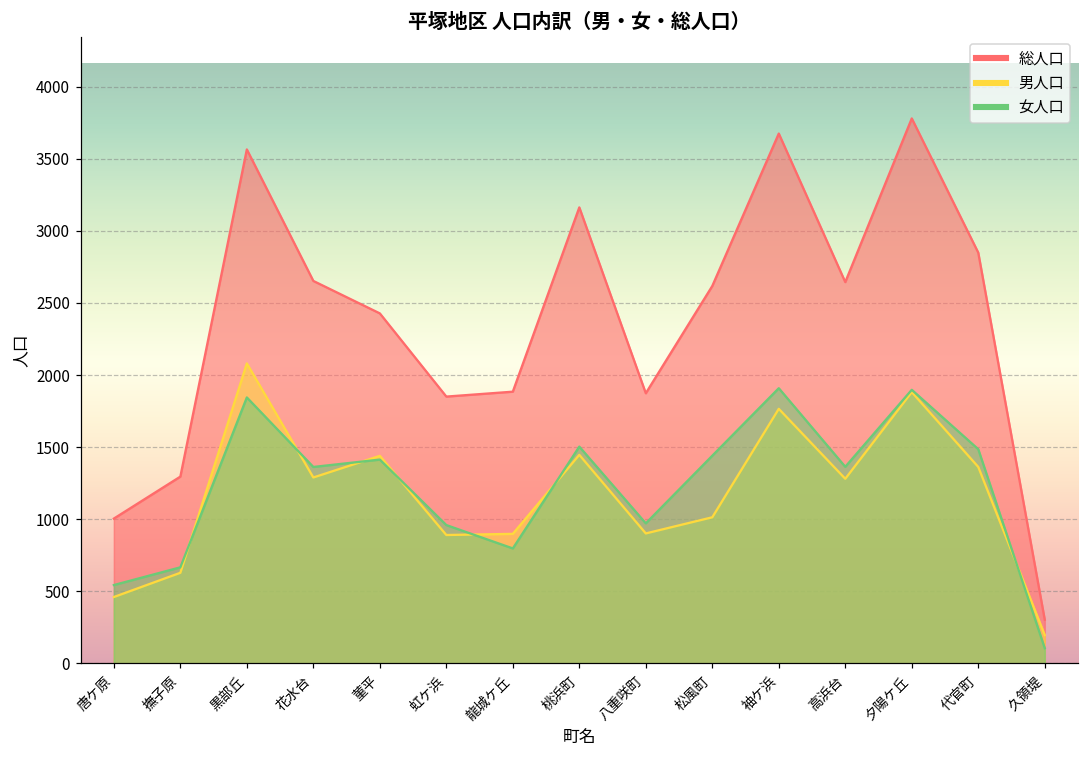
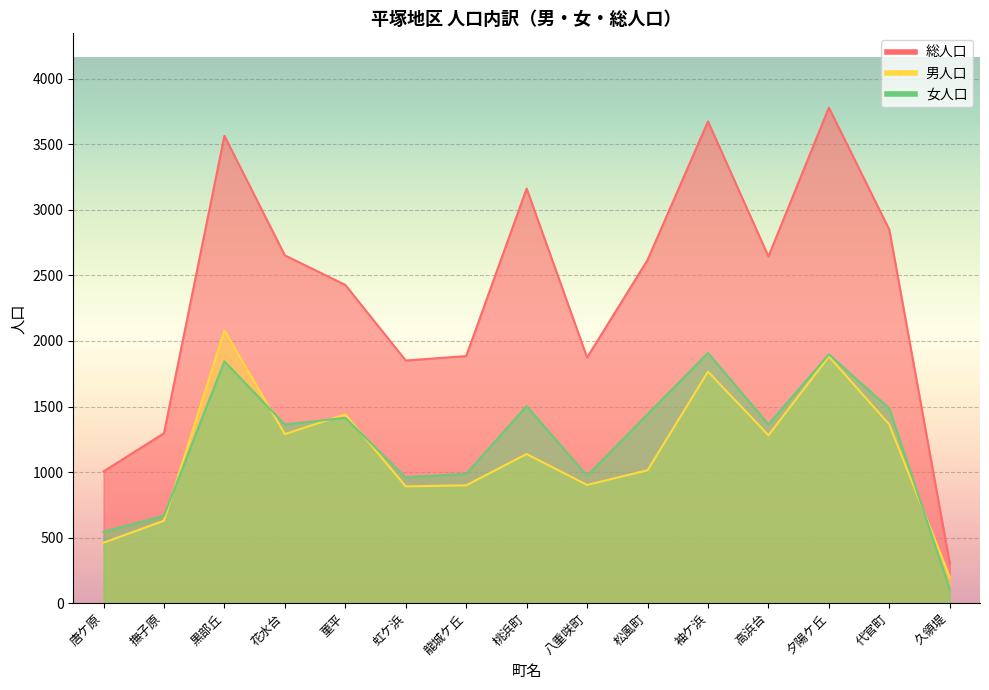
女人口, 龍城ケ丘: 800 -> 990
男人口, 桃浜町: 1450 -> 1140
